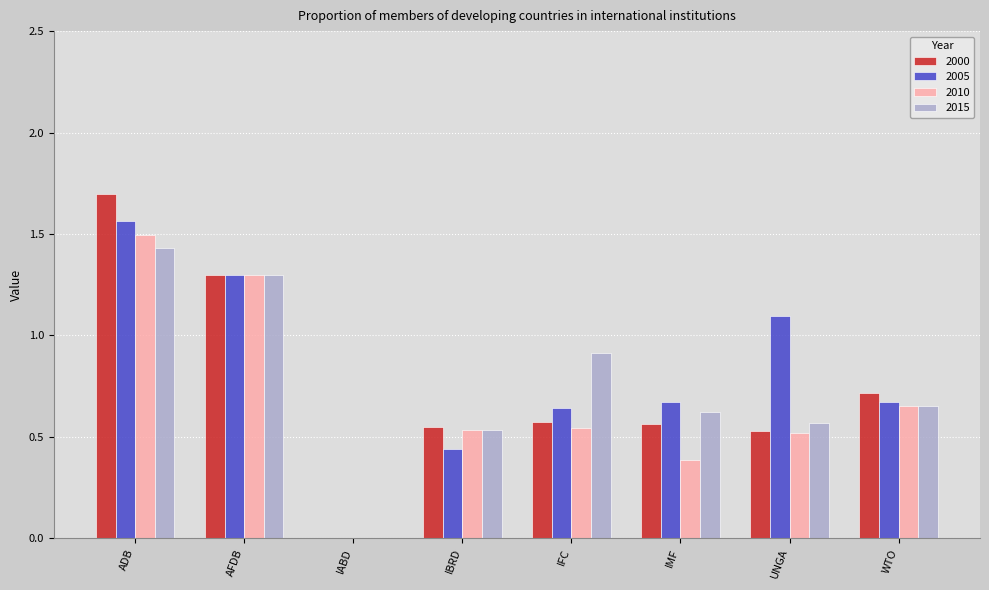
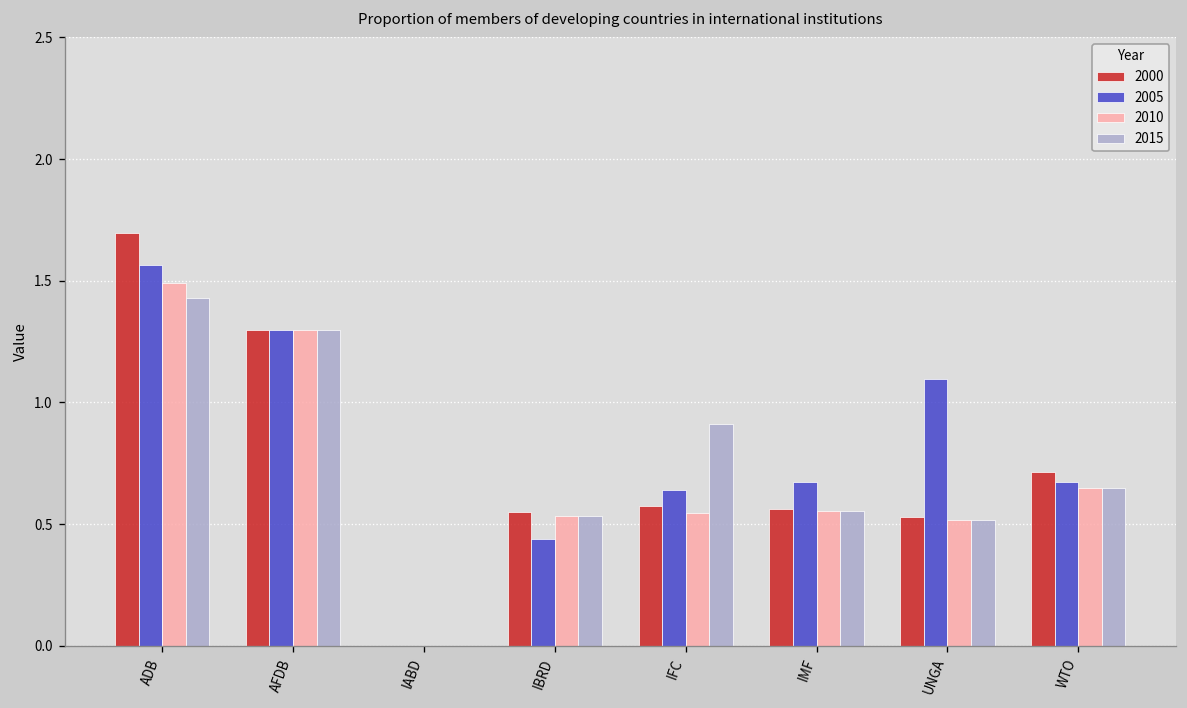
2010, IMF: 0.38 -> 0.55
2015, IMF: 0.62 -> 0.55
2015, UNGA: 0.57 -> 0.52
